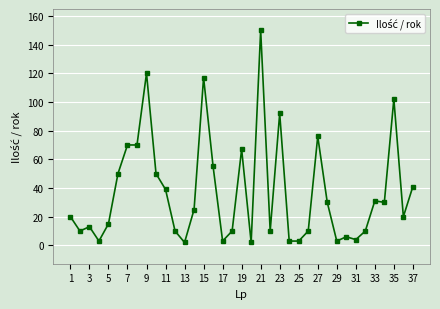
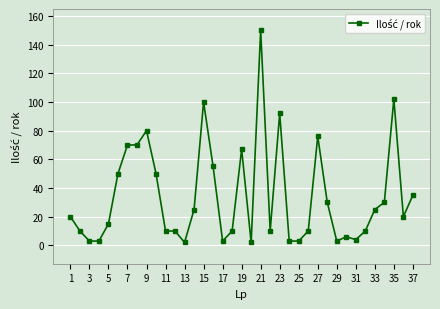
3: 13 -> 3
9: 120 -> 80
11: 39 -> 10
15: 117 -> 100
33: 31 -> 25
37: 41 -> 35
